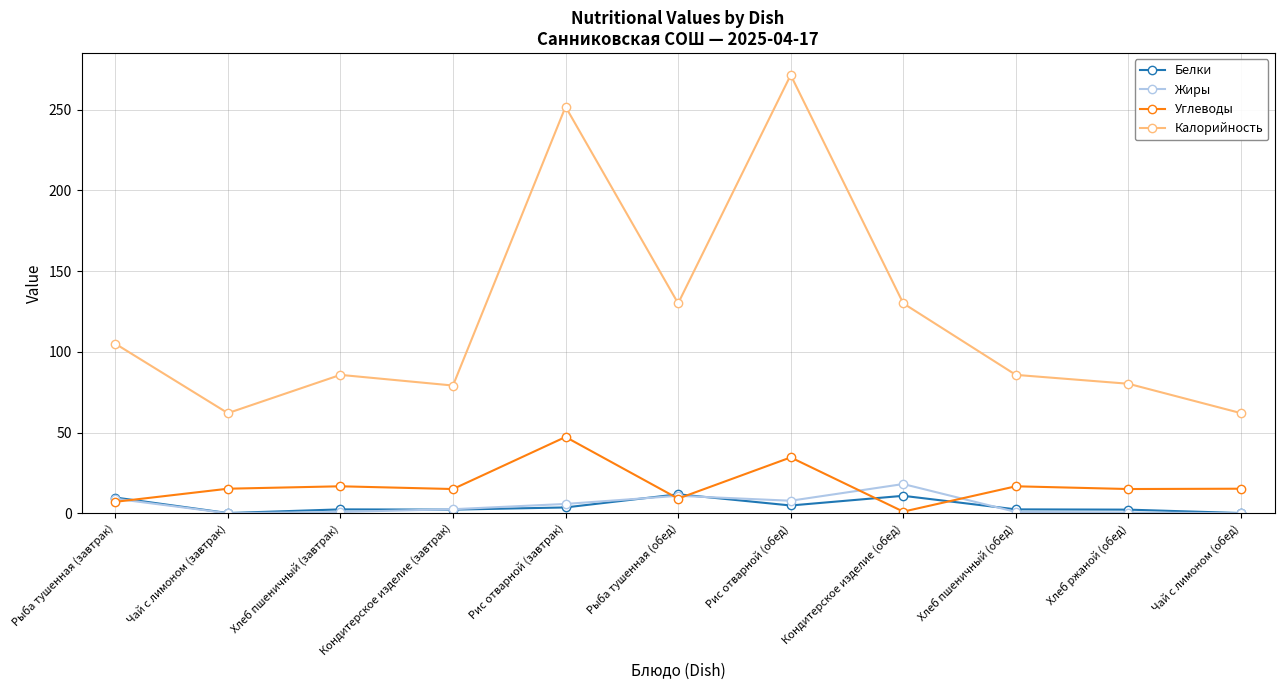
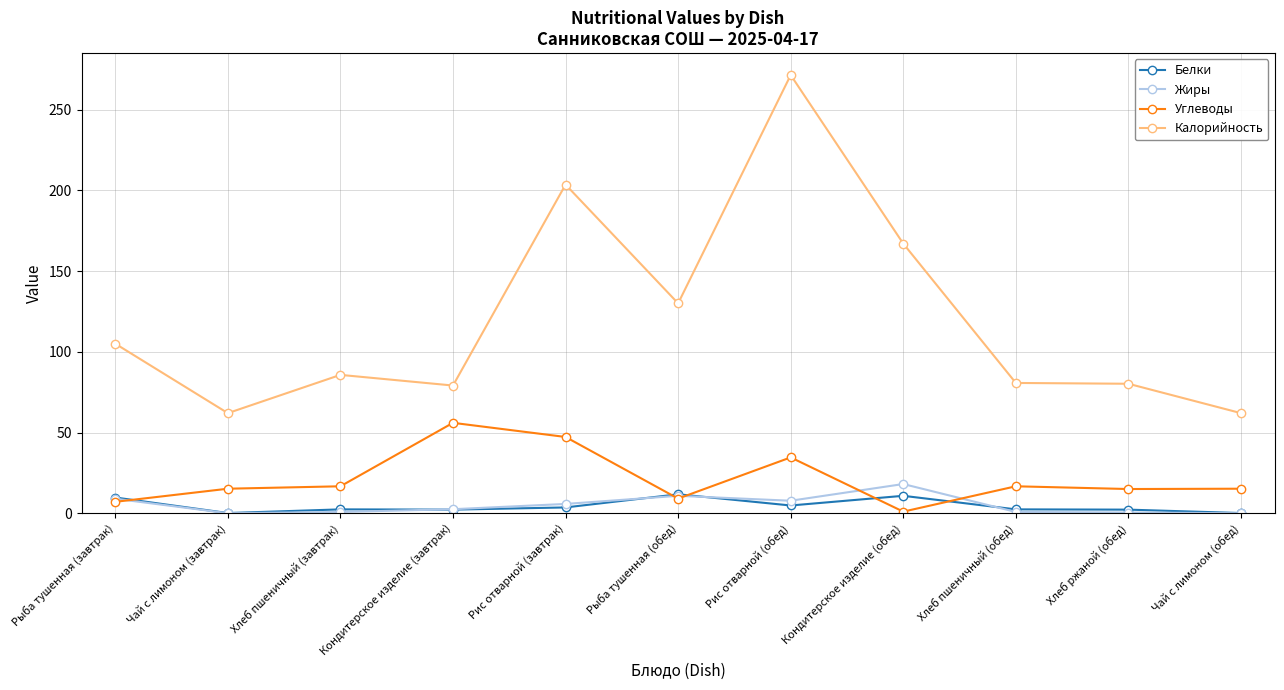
Углеводы, Кондитерское изделие (завтрак): 15 -> 56
Калорийность, Рис отварной (завтрак): 252 -> 204
Калорийность, Кондитерское изделие (обед): 130 -> 167
Калорийность, Хлеб пшеничный (обед): 86 -> 81
